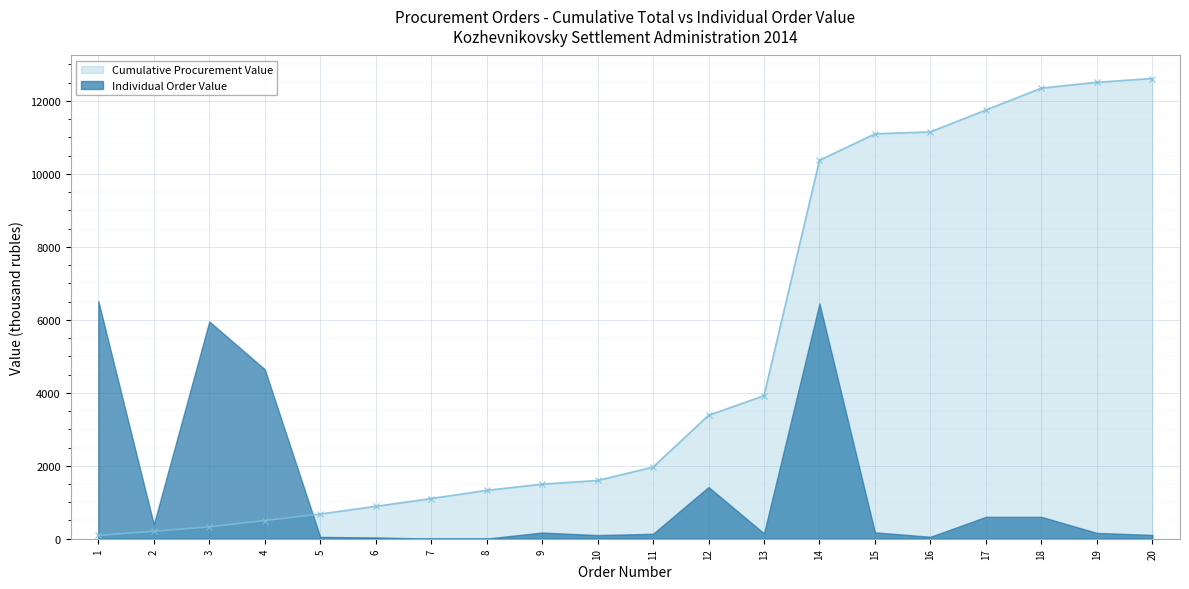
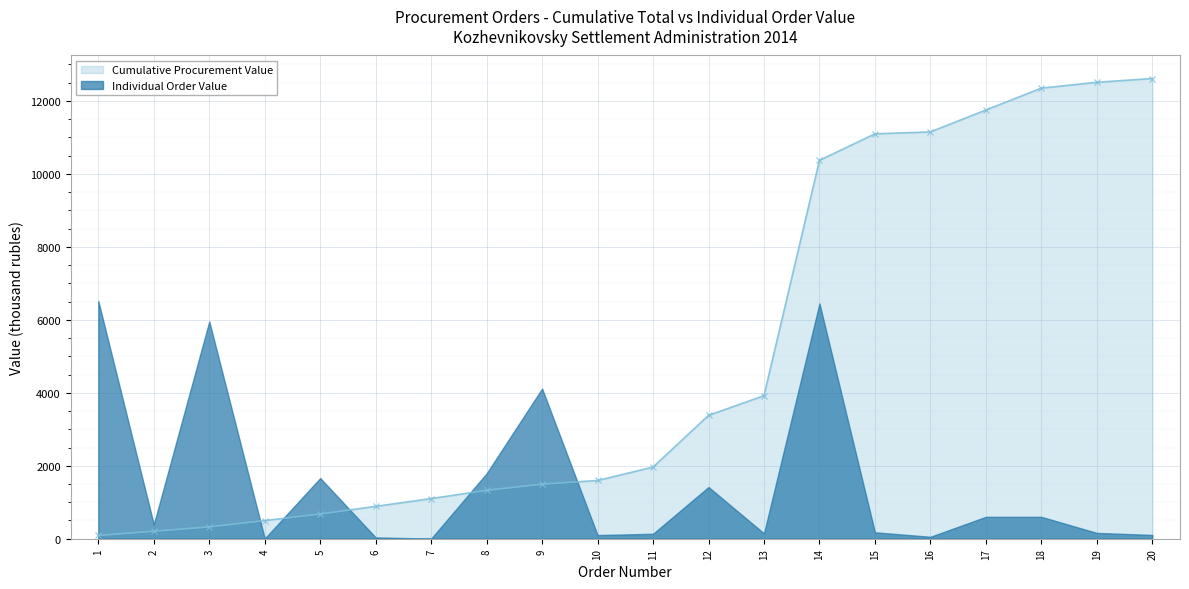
Individual Order Value, 4: 4600 -> 0
Individual Order Value, 5: 100 -> 1700
Individual Order Value, 8: 0 -> 1800
Individual Order Value, 9: 200 -> 4100
